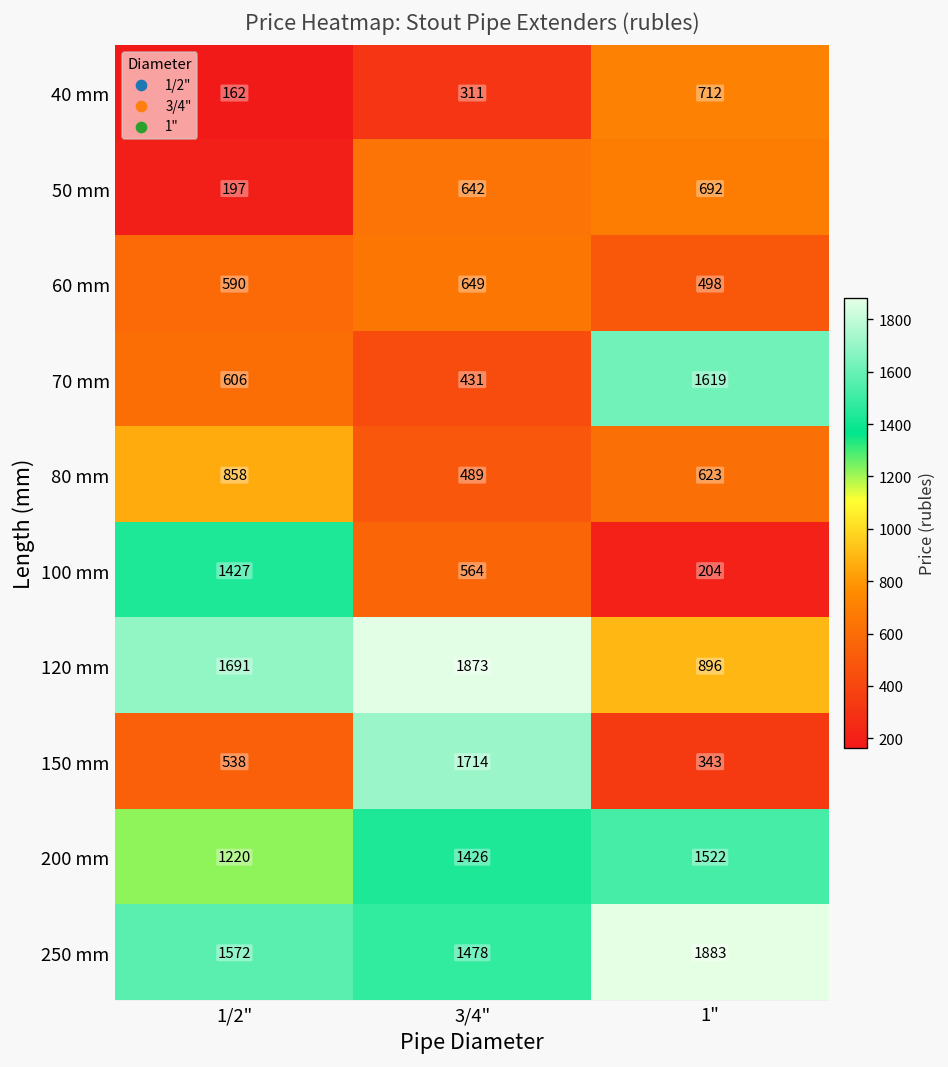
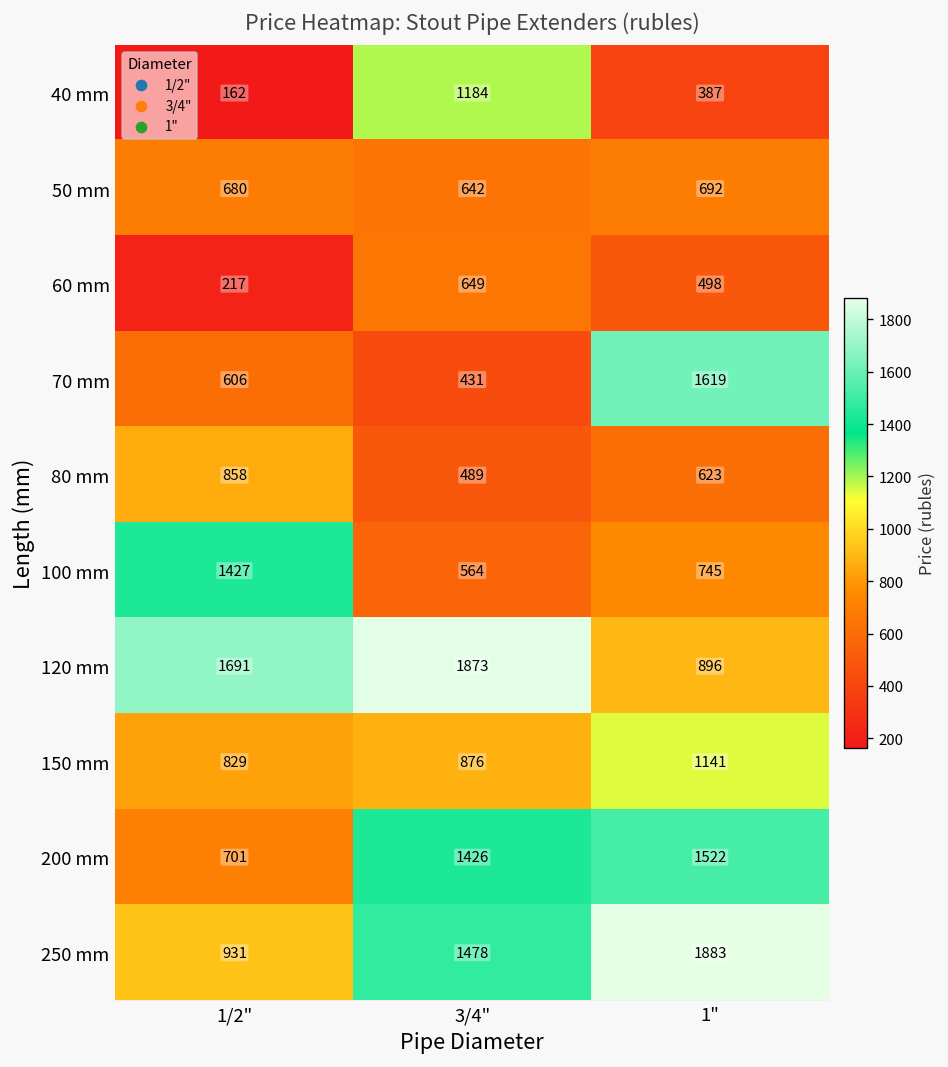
40 mm, 3/4": 311 -> 1184
40 mm, 1": 712 -> 387
50 mm, 1/2": 197 -> 680
60 mm, 1/2": 590 -> 217
100 mm, 1": 204 -> 745
150 mm, 1/2": 538 -> 829
150 mm, 3/4": 1714 -> 876
150 mm, 1": 343 -> 1141
200 mm, 1/2": 1220 -> 701
250 mm, 1/2": 1572 -> 931
